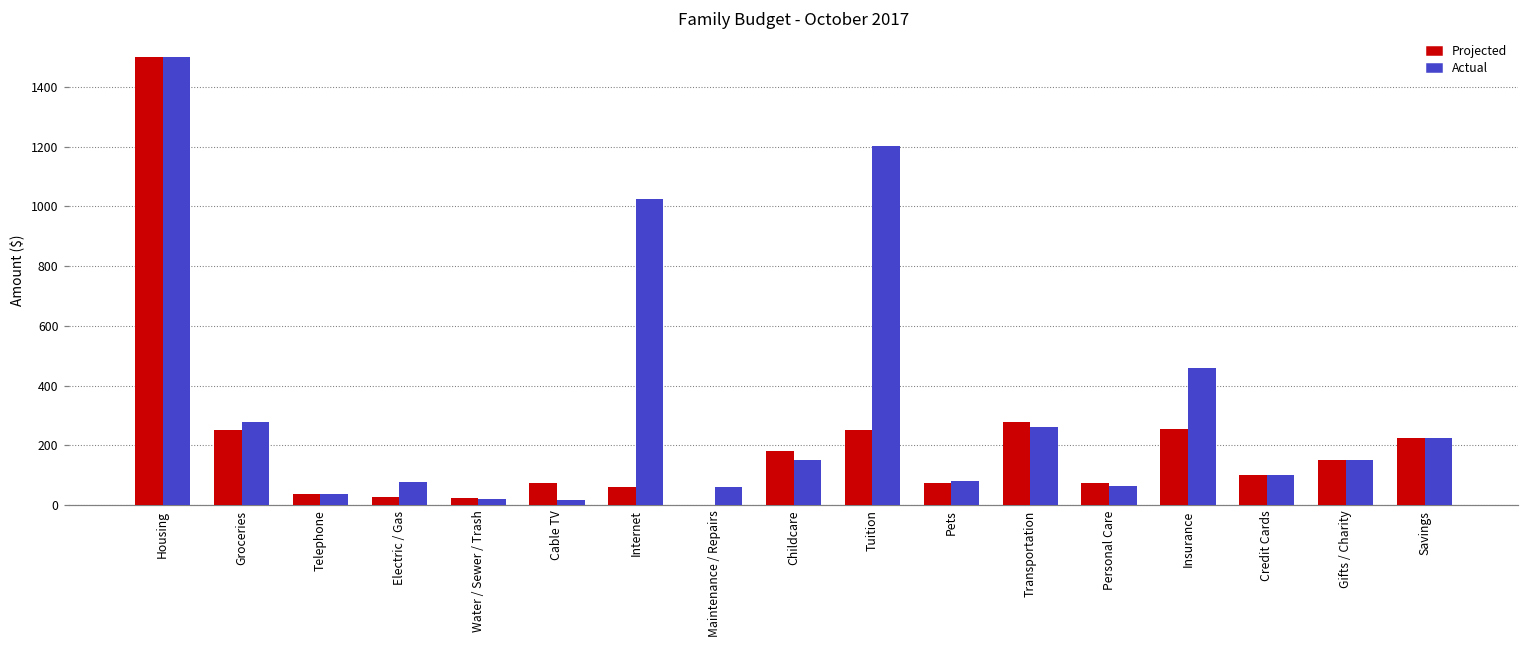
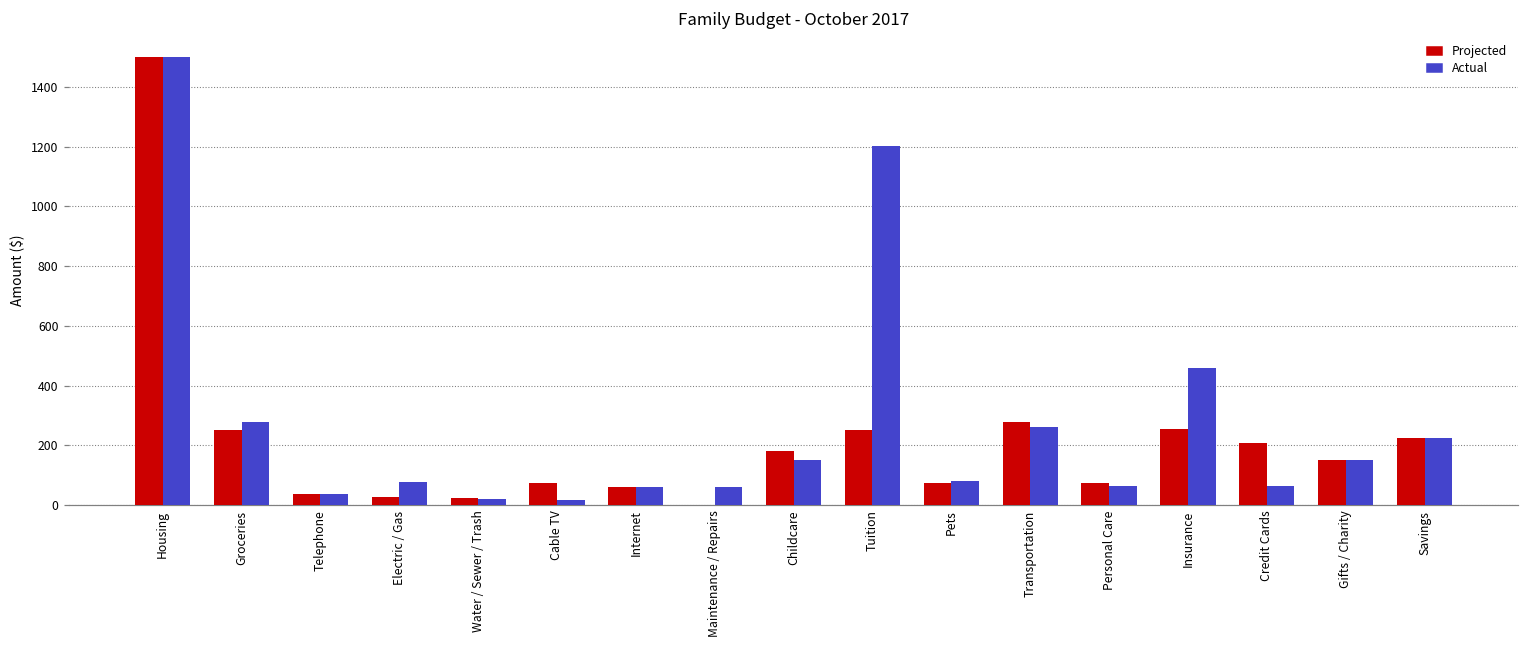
Actual, Internet: 1020 -> 60
Projected, Credit Cards: 100 -> 210
Actual, Credit Cards: 100 -> 70
